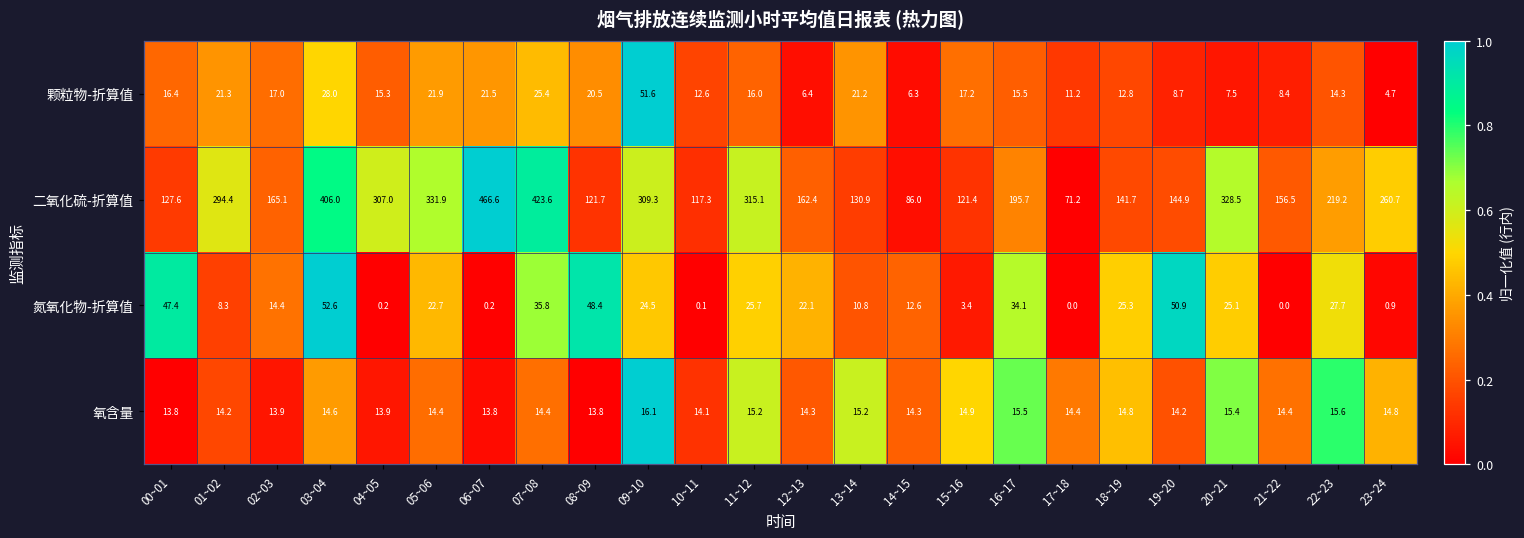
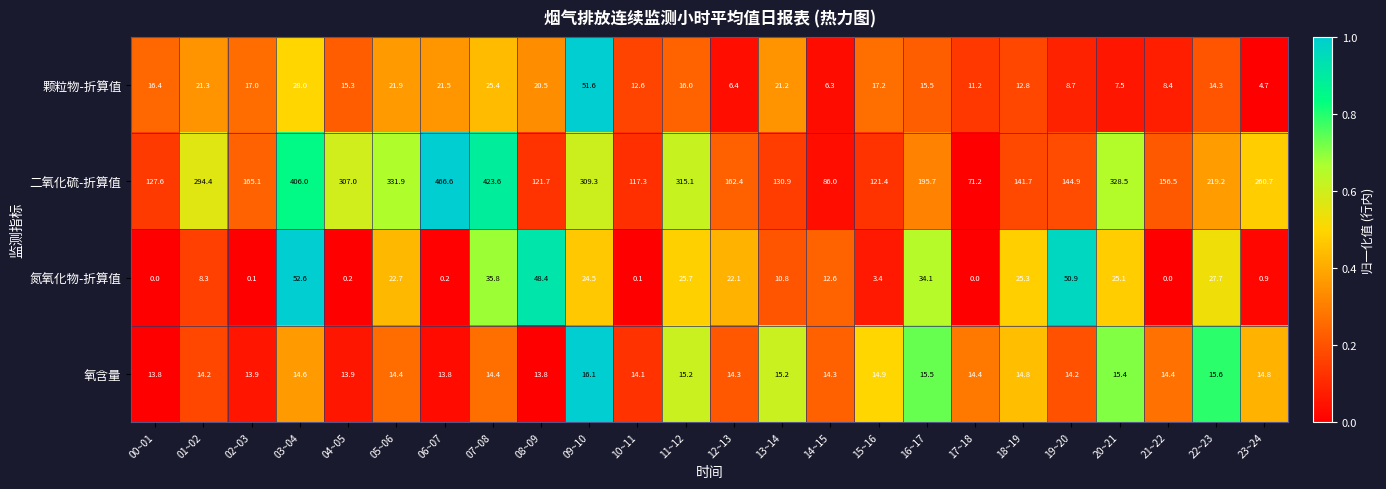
氮氧化物-折算值, 00~01: 47.4 -> 0.0
氮氧化物-折算值, 02~03: 14.4 -> 0.1
